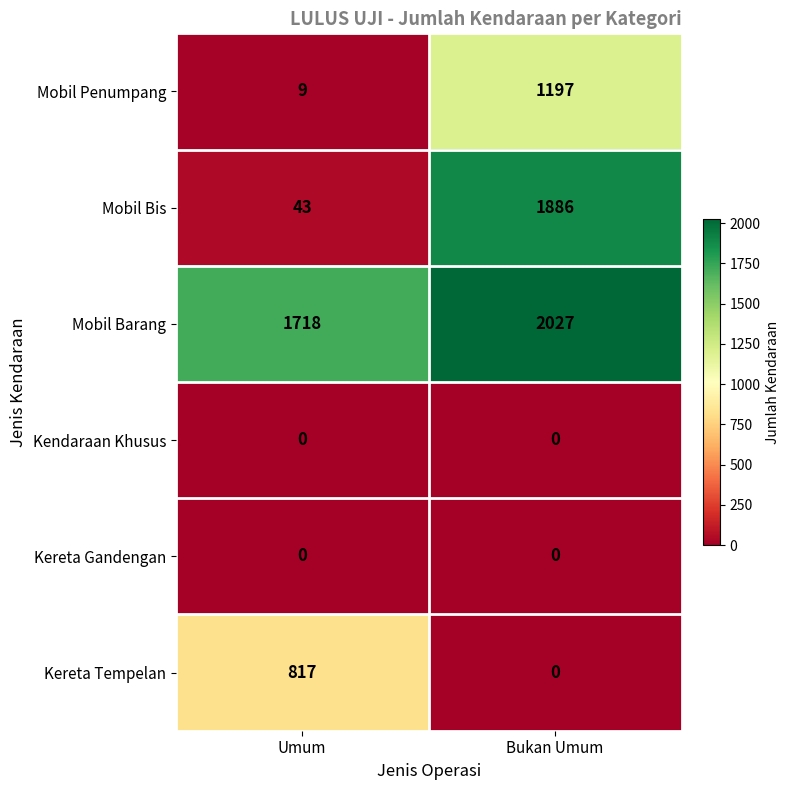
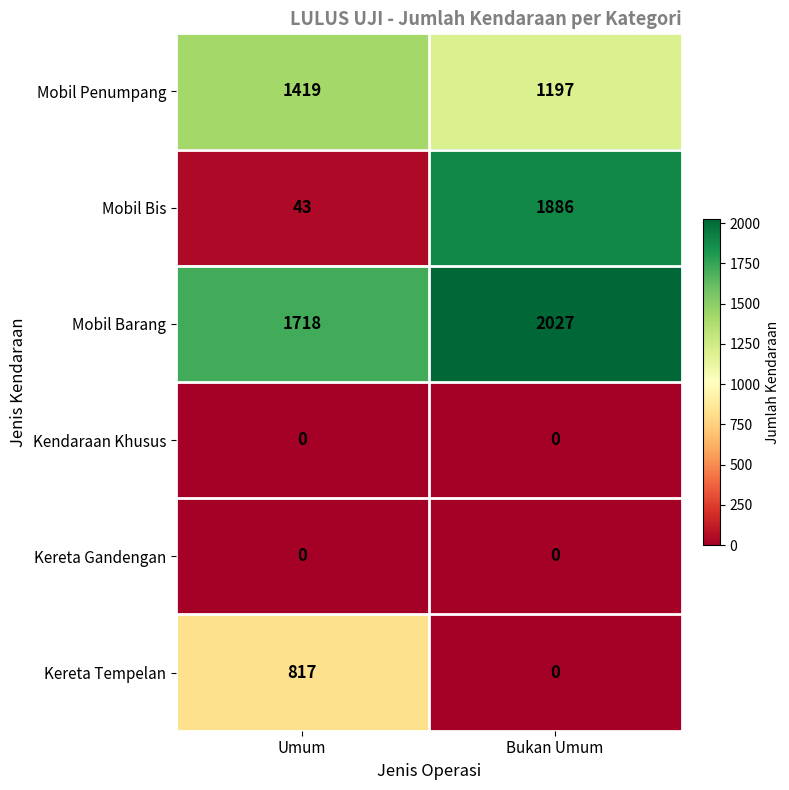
Mobil Penumpang, Umum: 9 -> 1419
